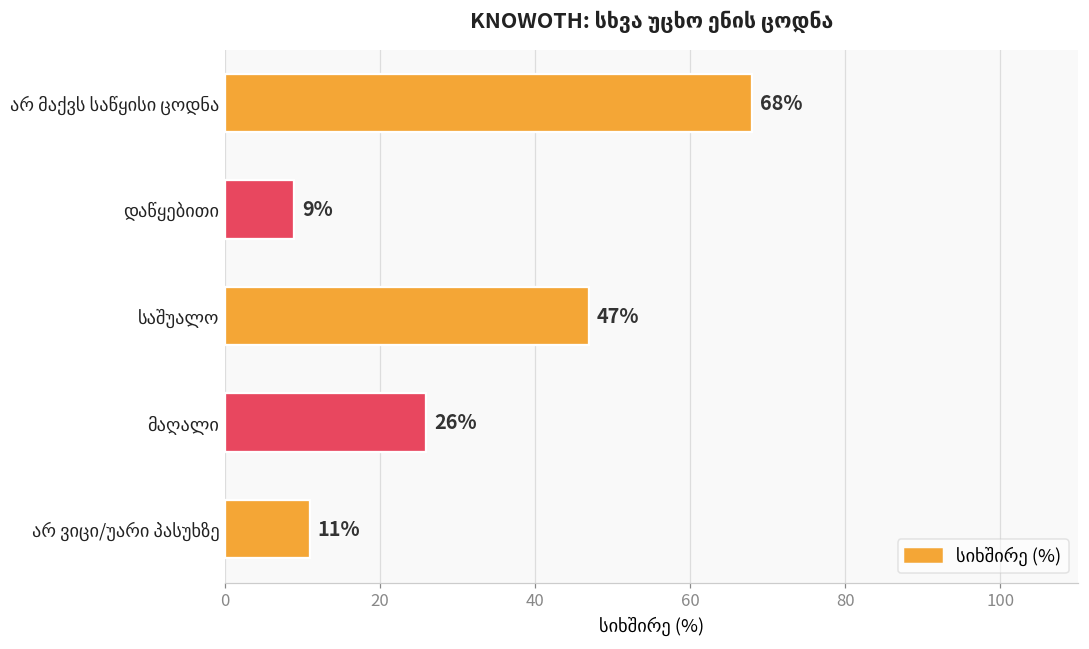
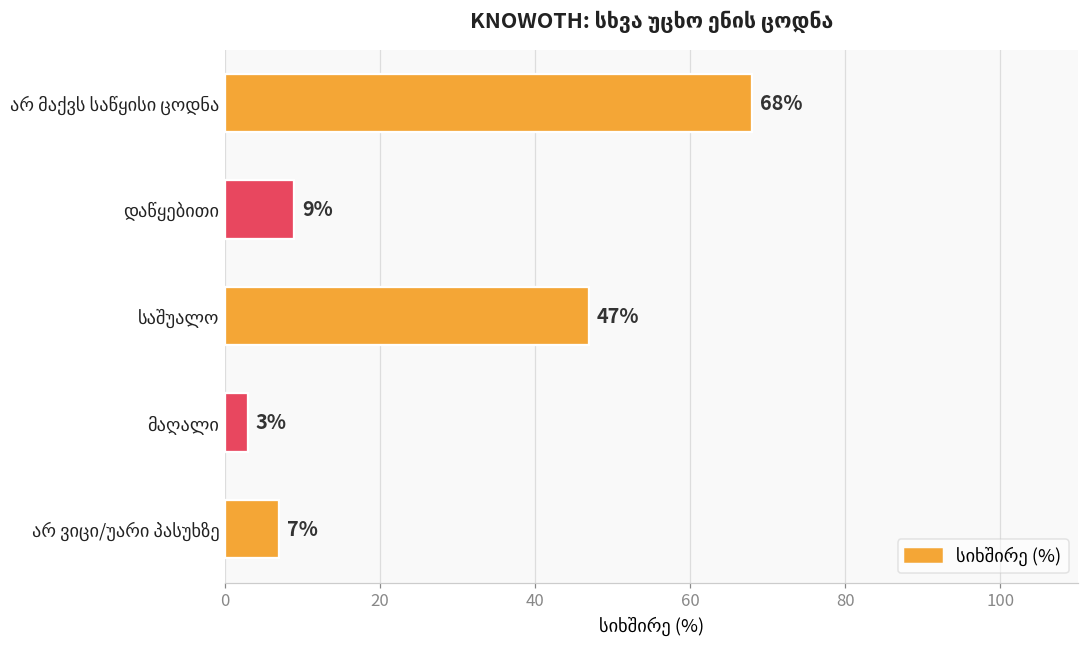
მაღალი: 26% -> 3%
არ ვიცი/უარი პასუხზე: 11% -> 7%
